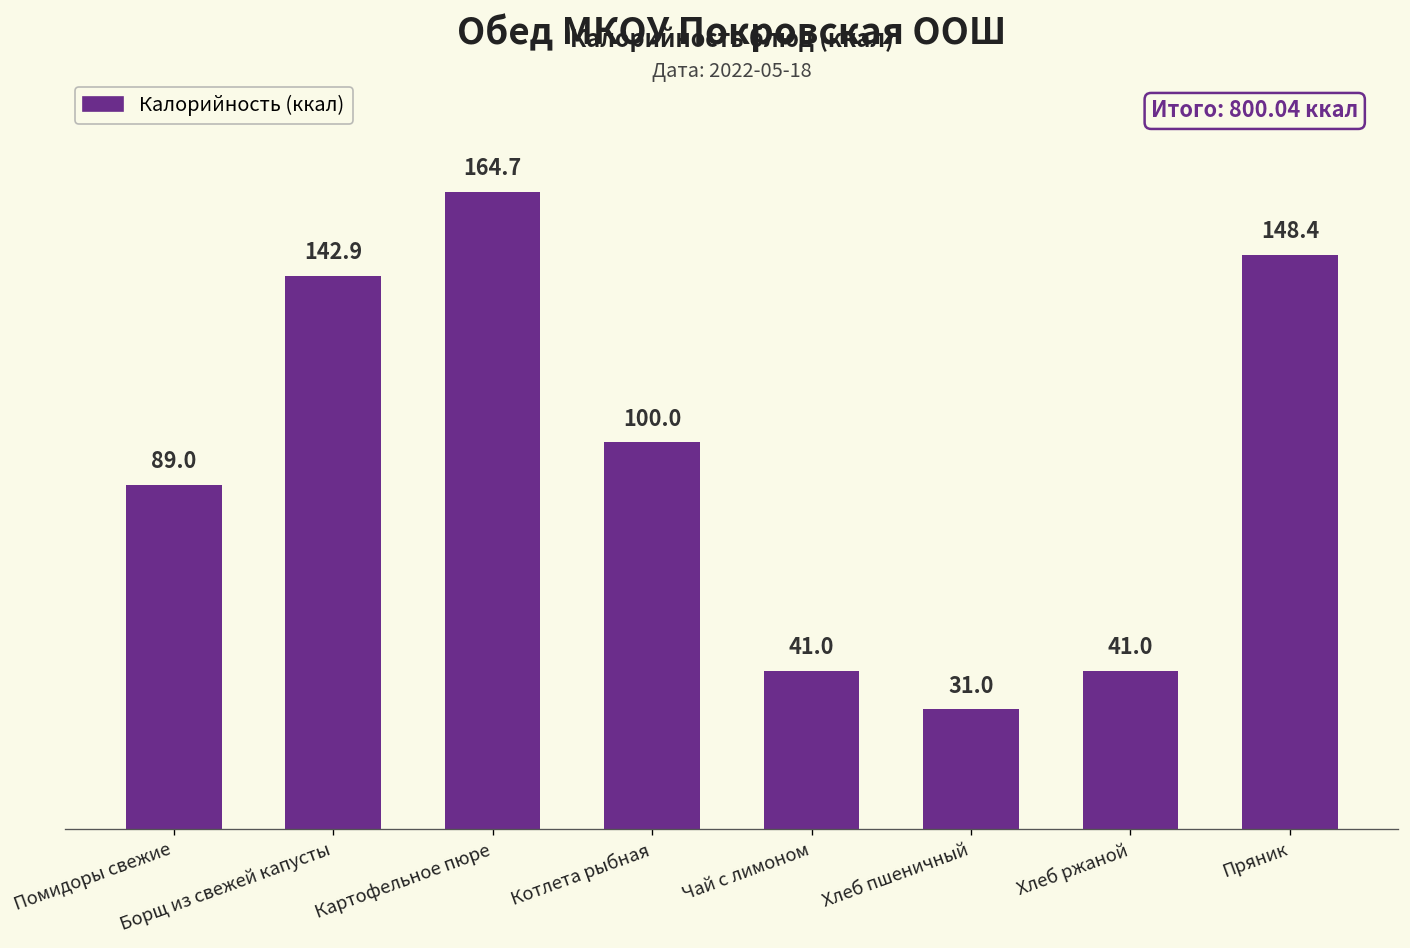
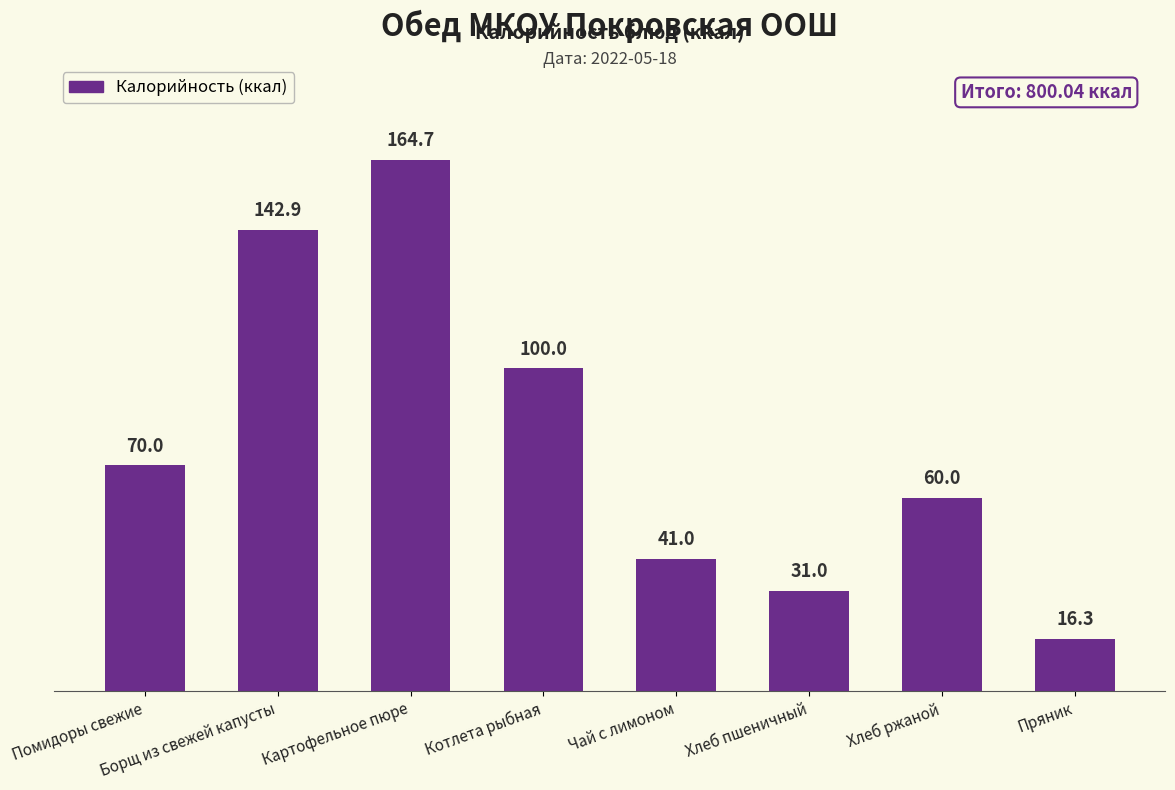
Помидоры свежие: 89.0 -> 70.0
Хлеб ржаной: 41.0 -> 60.0
Пряник: 148.4 -> 16.3
